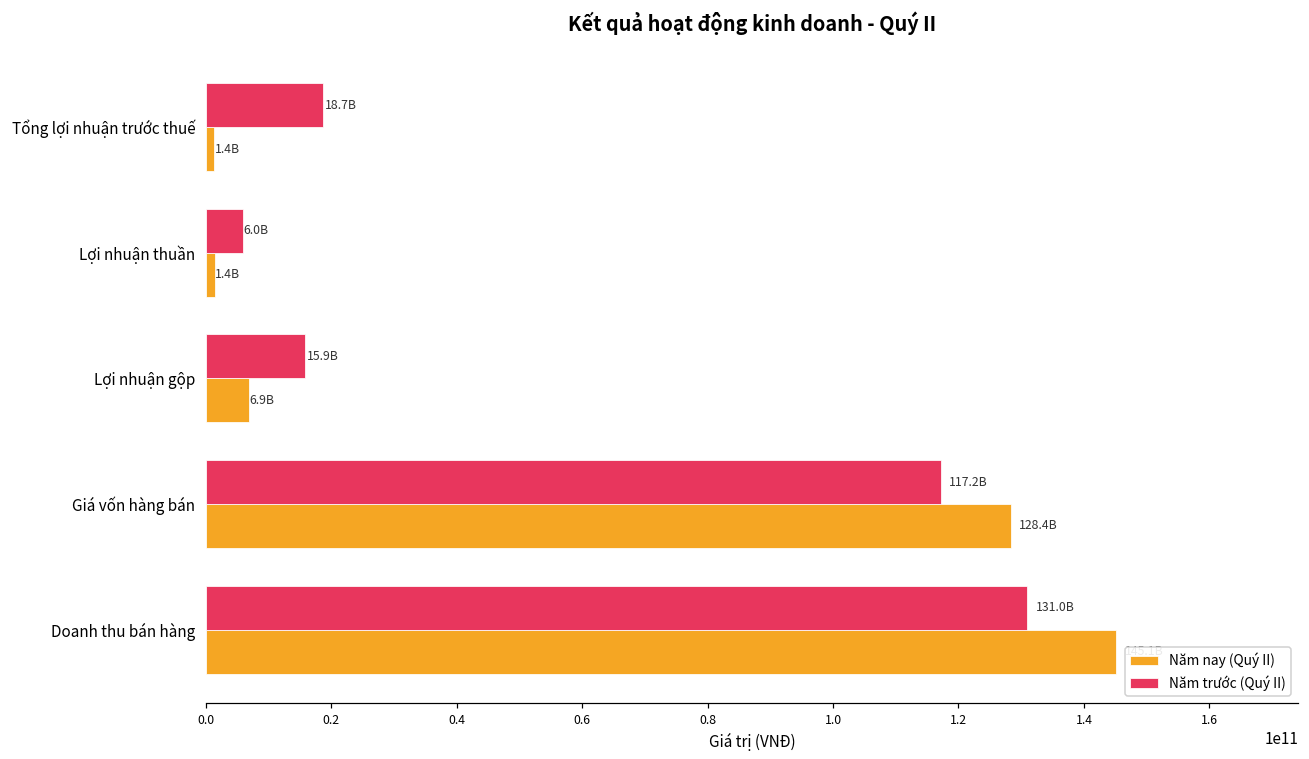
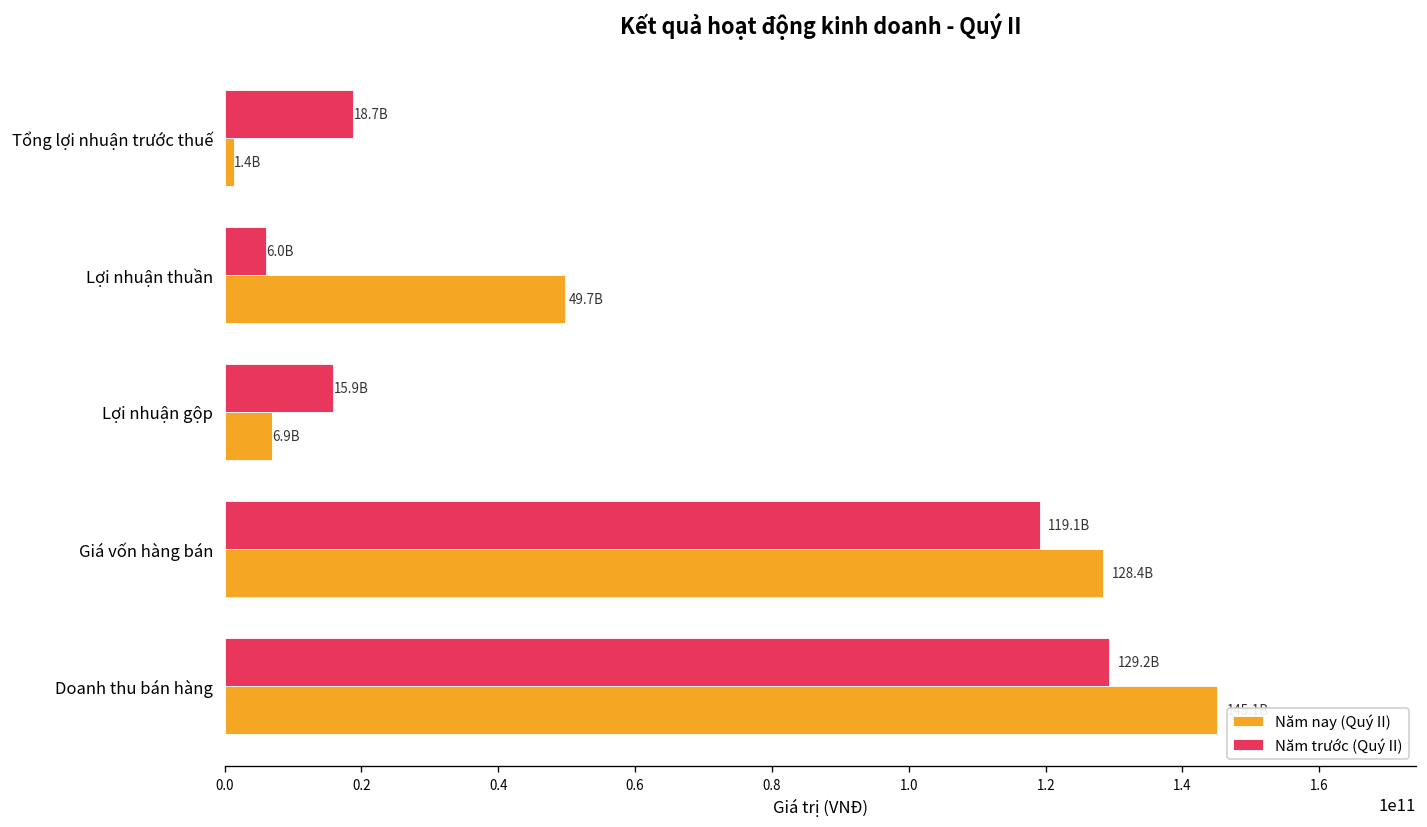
Năm nay (Quý II), Lợi nhuận thuần: 1.4B -> 49.7B
Năm trước (Quý II), Giá vốn hàng bán: 117.2B -> 119.1B
Năm trước (Quý II), Doanh thu bán hàng: 131.0B -> 129.2B
